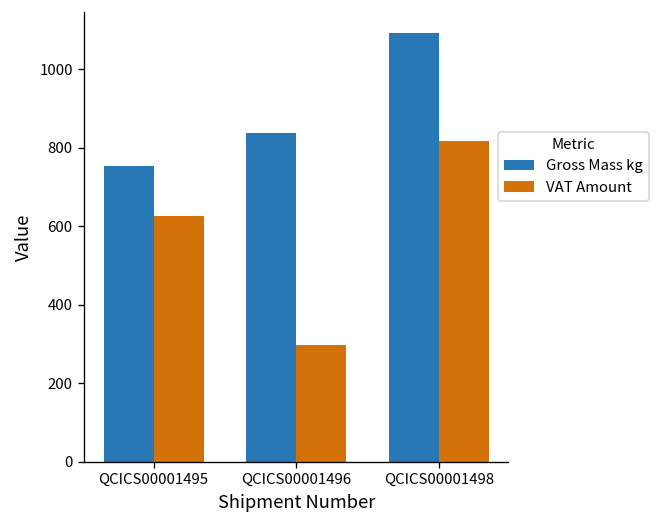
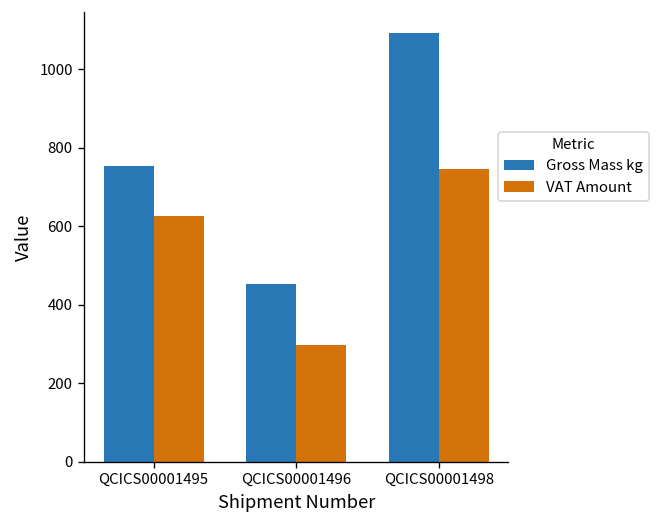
Gross Mass kg, QCICS00001496: 840 -> 450
VAT Amount, QCICS00001498: 820 -> 750
